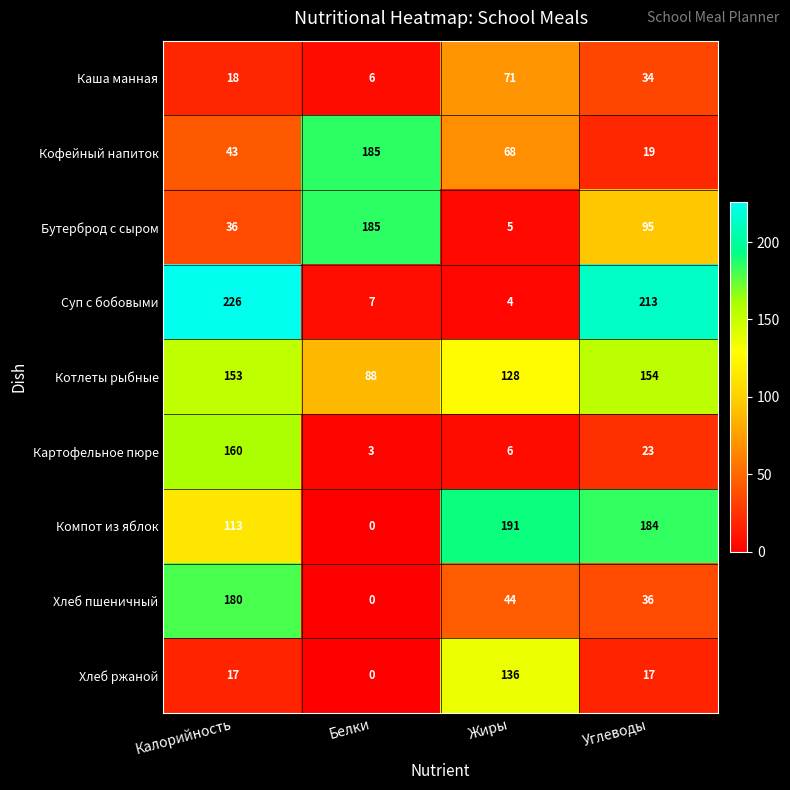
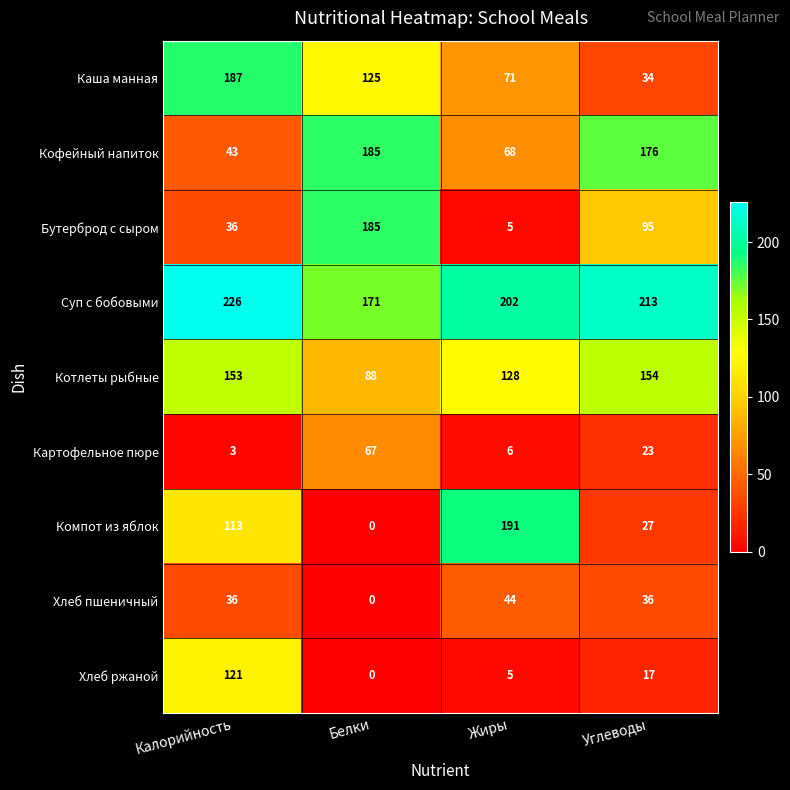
Каша манная, Калорийность: 18 -> 187
Каша манная, Белки: 6 -> 125
Кофейный напиток, Углеводы: 19 -> 176
Суп с бобовыми, Белки: 7 -> 171
Суп с бобовыми, Жиры: 4 -> 202
Картофельное пюре, Калорийность: 160 -> 3
Картофельное пюре, Белки: 3 -> 67
Компот из яблок, Углеводы: 184 -> 27
Хлеб пшеничный, Калорийность: 180 -> 36
Хлеб ржаной, Калорийность: 17 -> 121
Хлеб ржаной, Жиры: 136 -> 5
